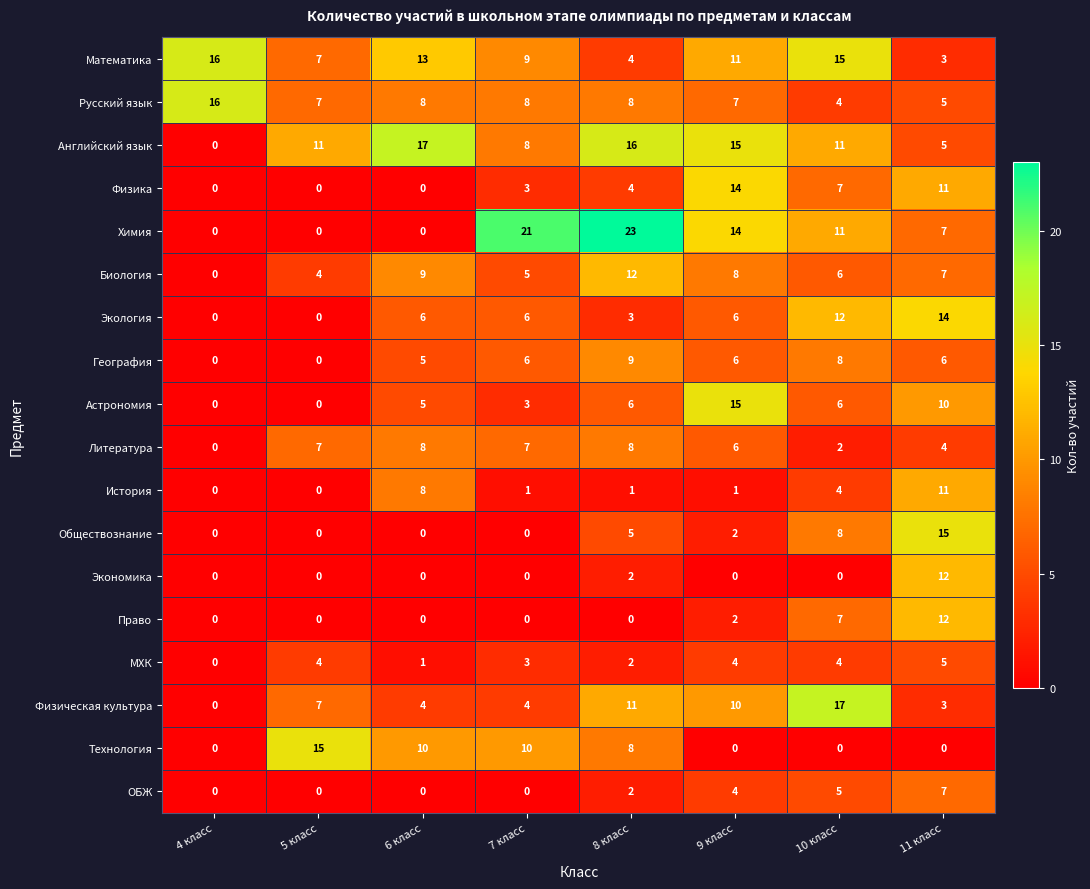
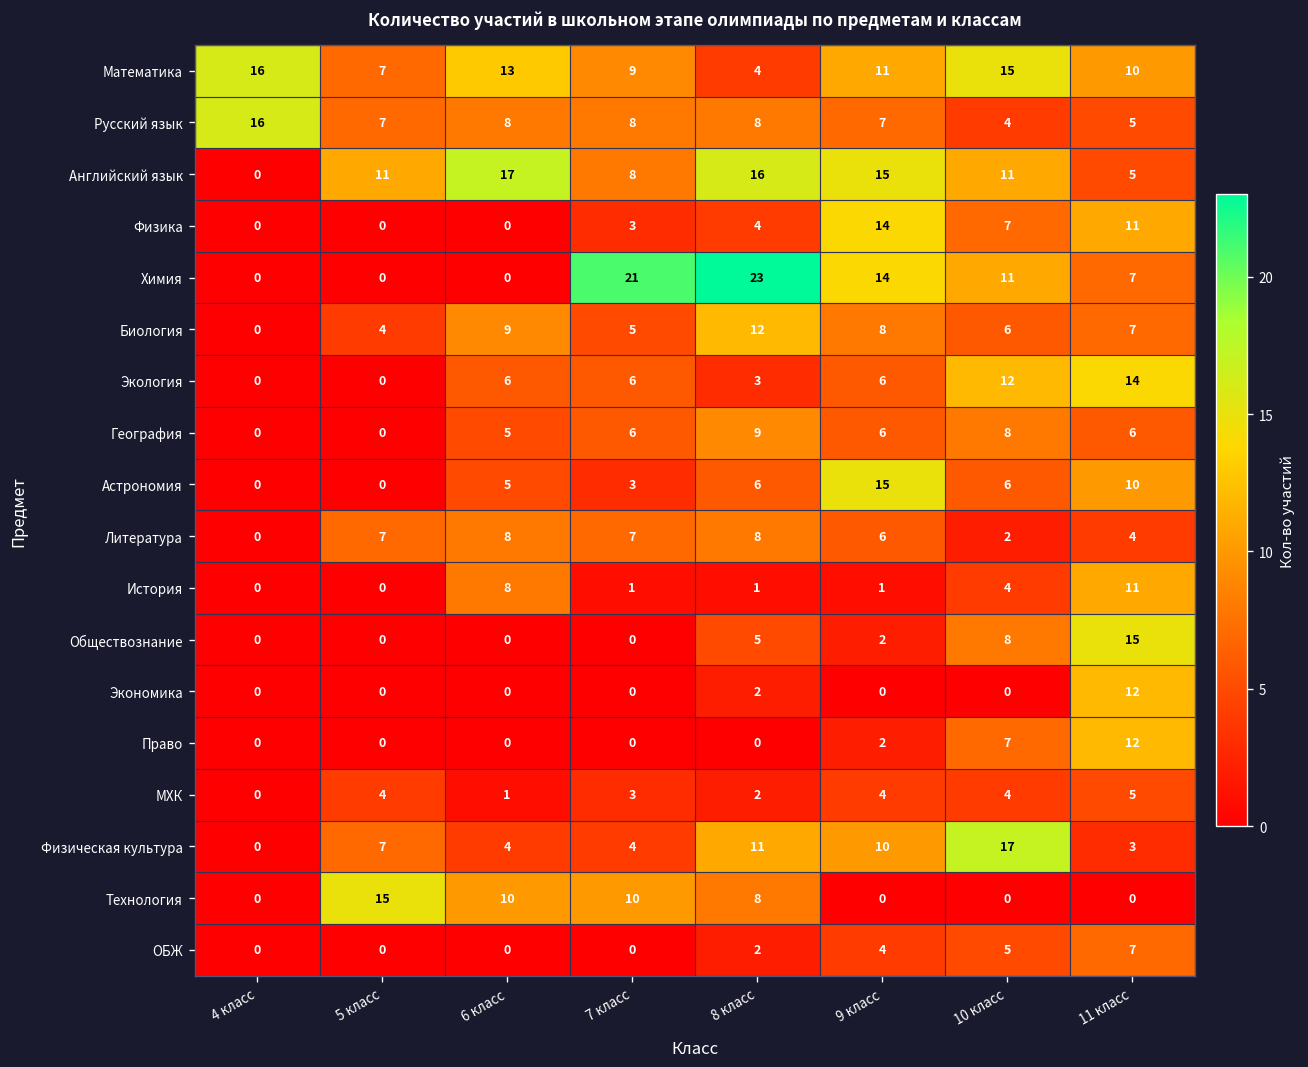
Математика, 11 класс: 3 -> 10
